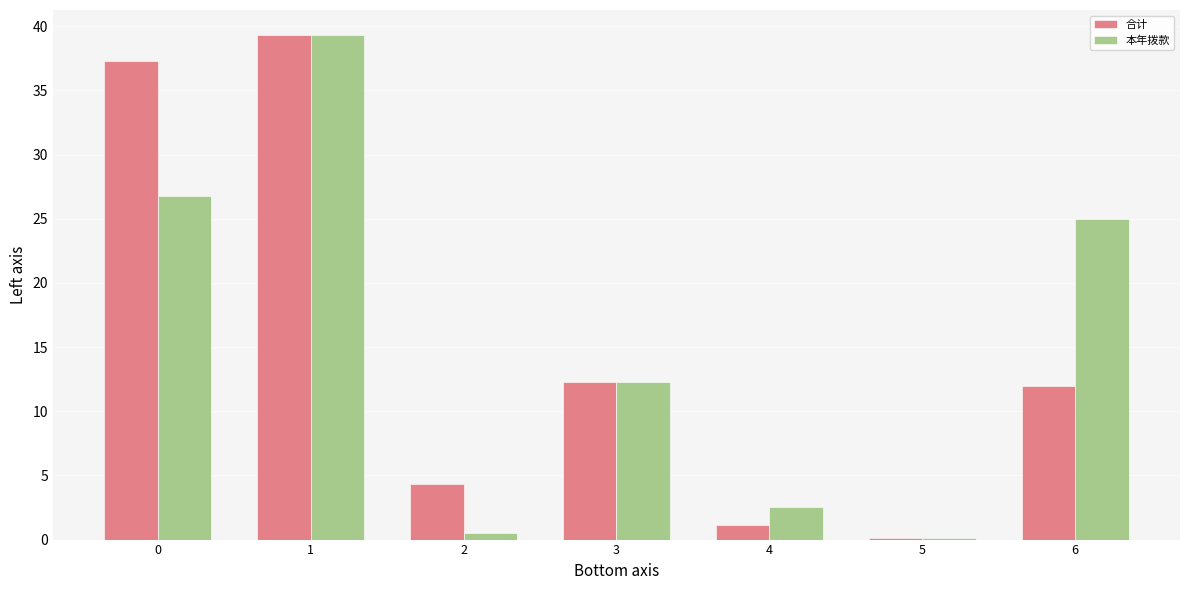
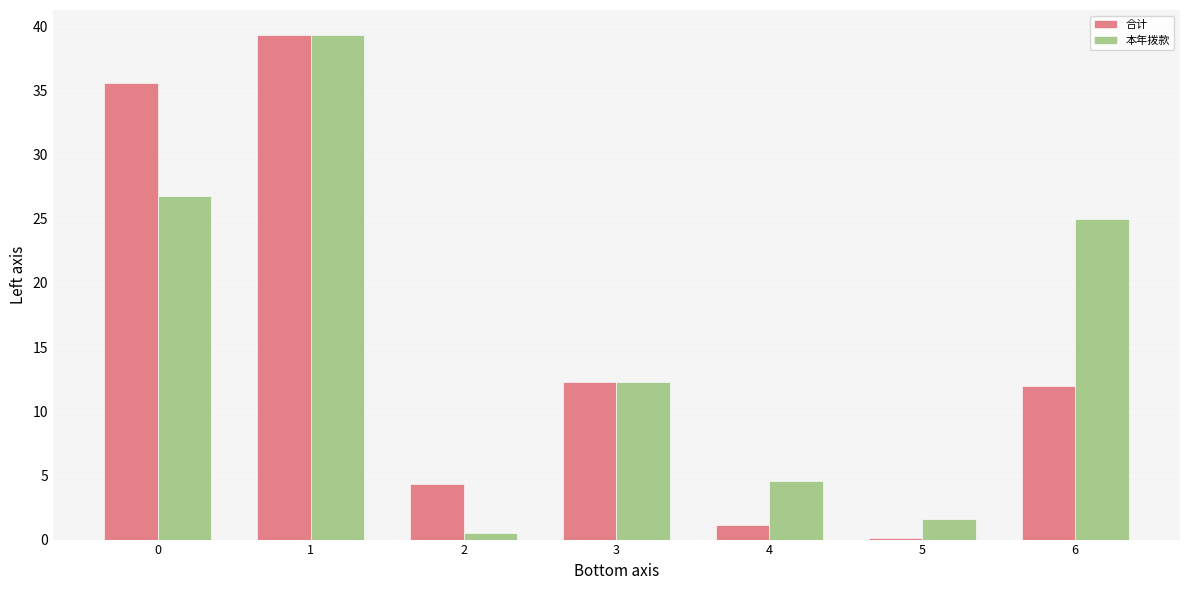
合计, 0: 37.3 -> 35.6
本年拨款, 4: 2.5 -> 4.6
本年拨款, 5: 0.1 -> 1.6
